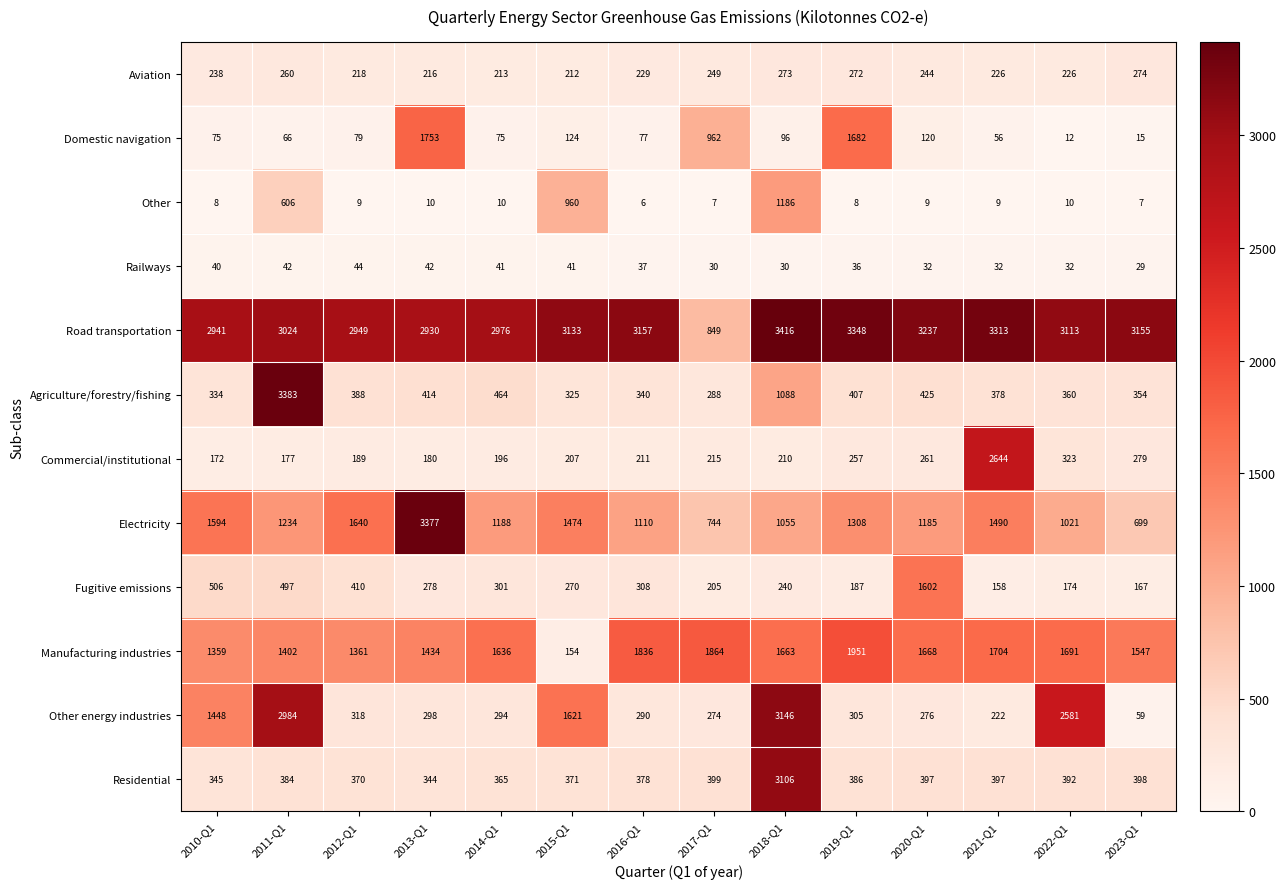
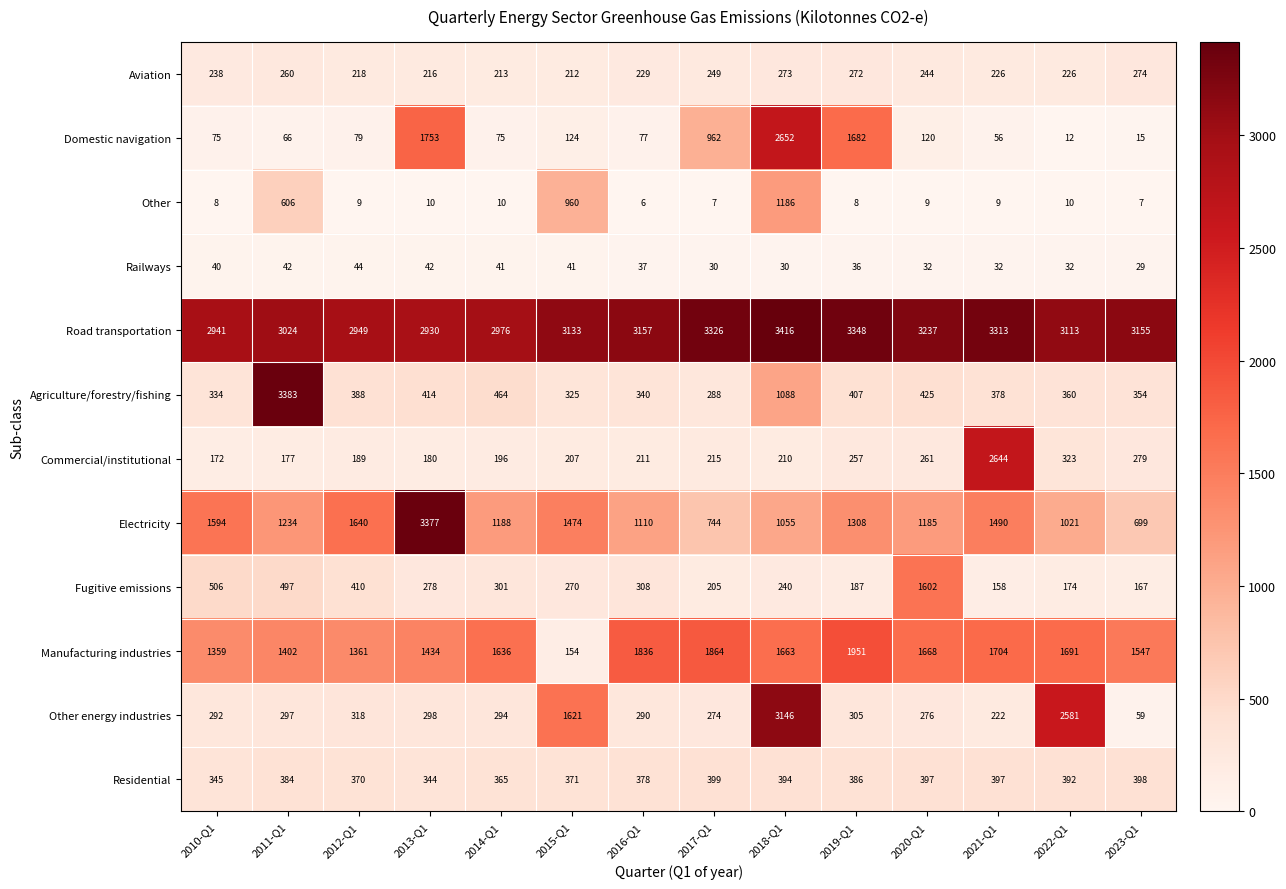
Domestic navigation, 2018-Q1: 96 -> 2652
Road transportation, 2017-Q1: 849 -> 3326
Other energy industries, 2010-Q1: 1448 -> 292
Other energy industries, 2011-Q1: 2984 -> 297
Residential, 2018-Q1: 3106 -> 394
